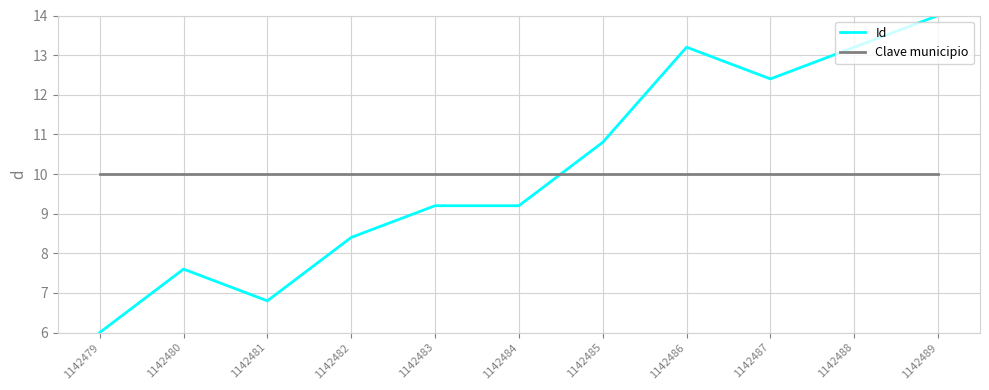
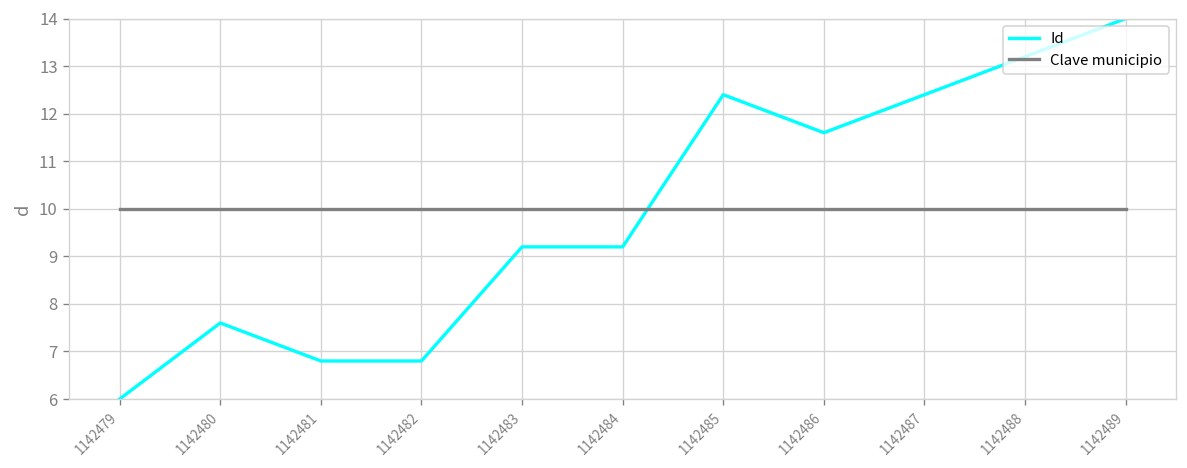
Id, 1142482: 8.4 -> 6.8
Id, 1142485: 10.8 -> 12.4
Id, 1142486: 13.2 -> 11.6
